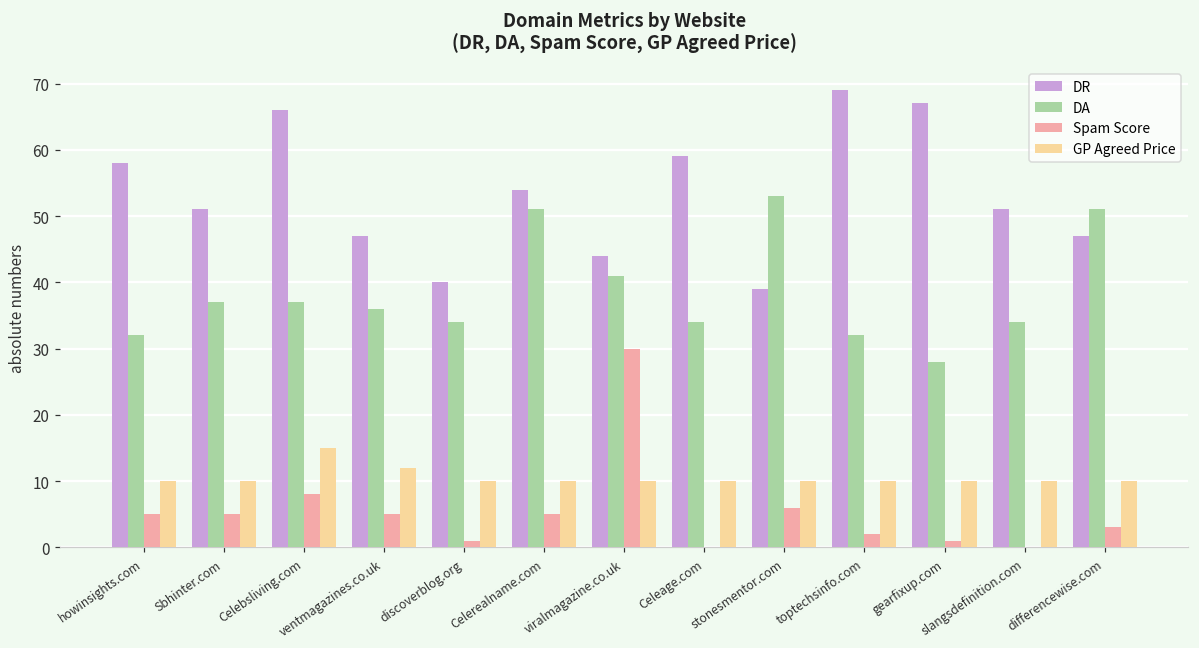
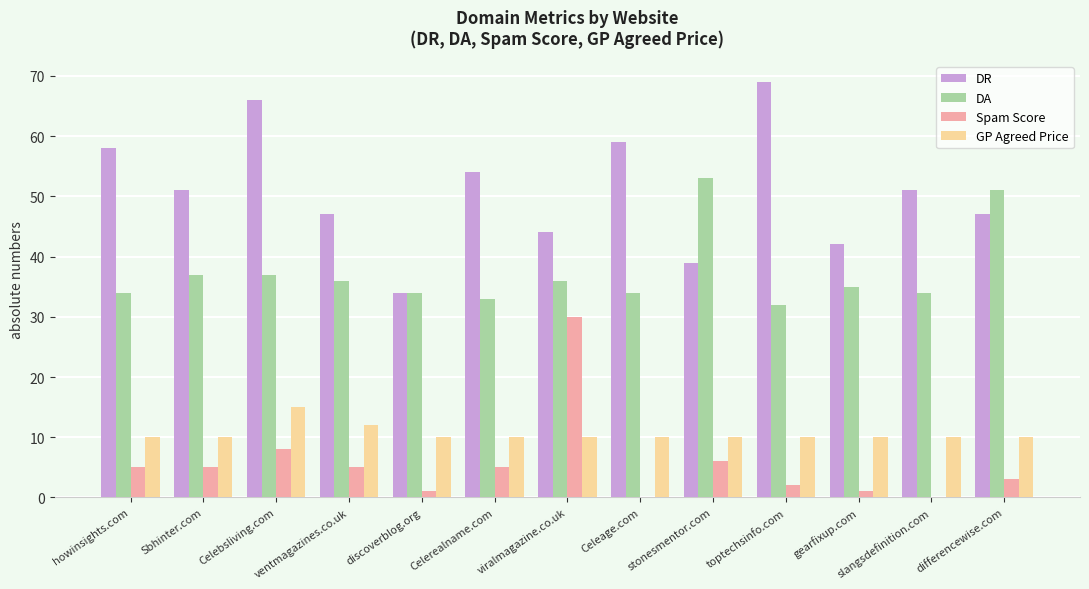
DA, howinsights.com: 32 -> 34
DR, discoverblog.org: 40 -> 34
DA, Celerealname.com: 51 -> 33
DA, viralmagazine.co.uk: 41 -> 36
DR, gearfixup.com: 67 -> 42
DA, gearfixup.com: 28 -> 35
